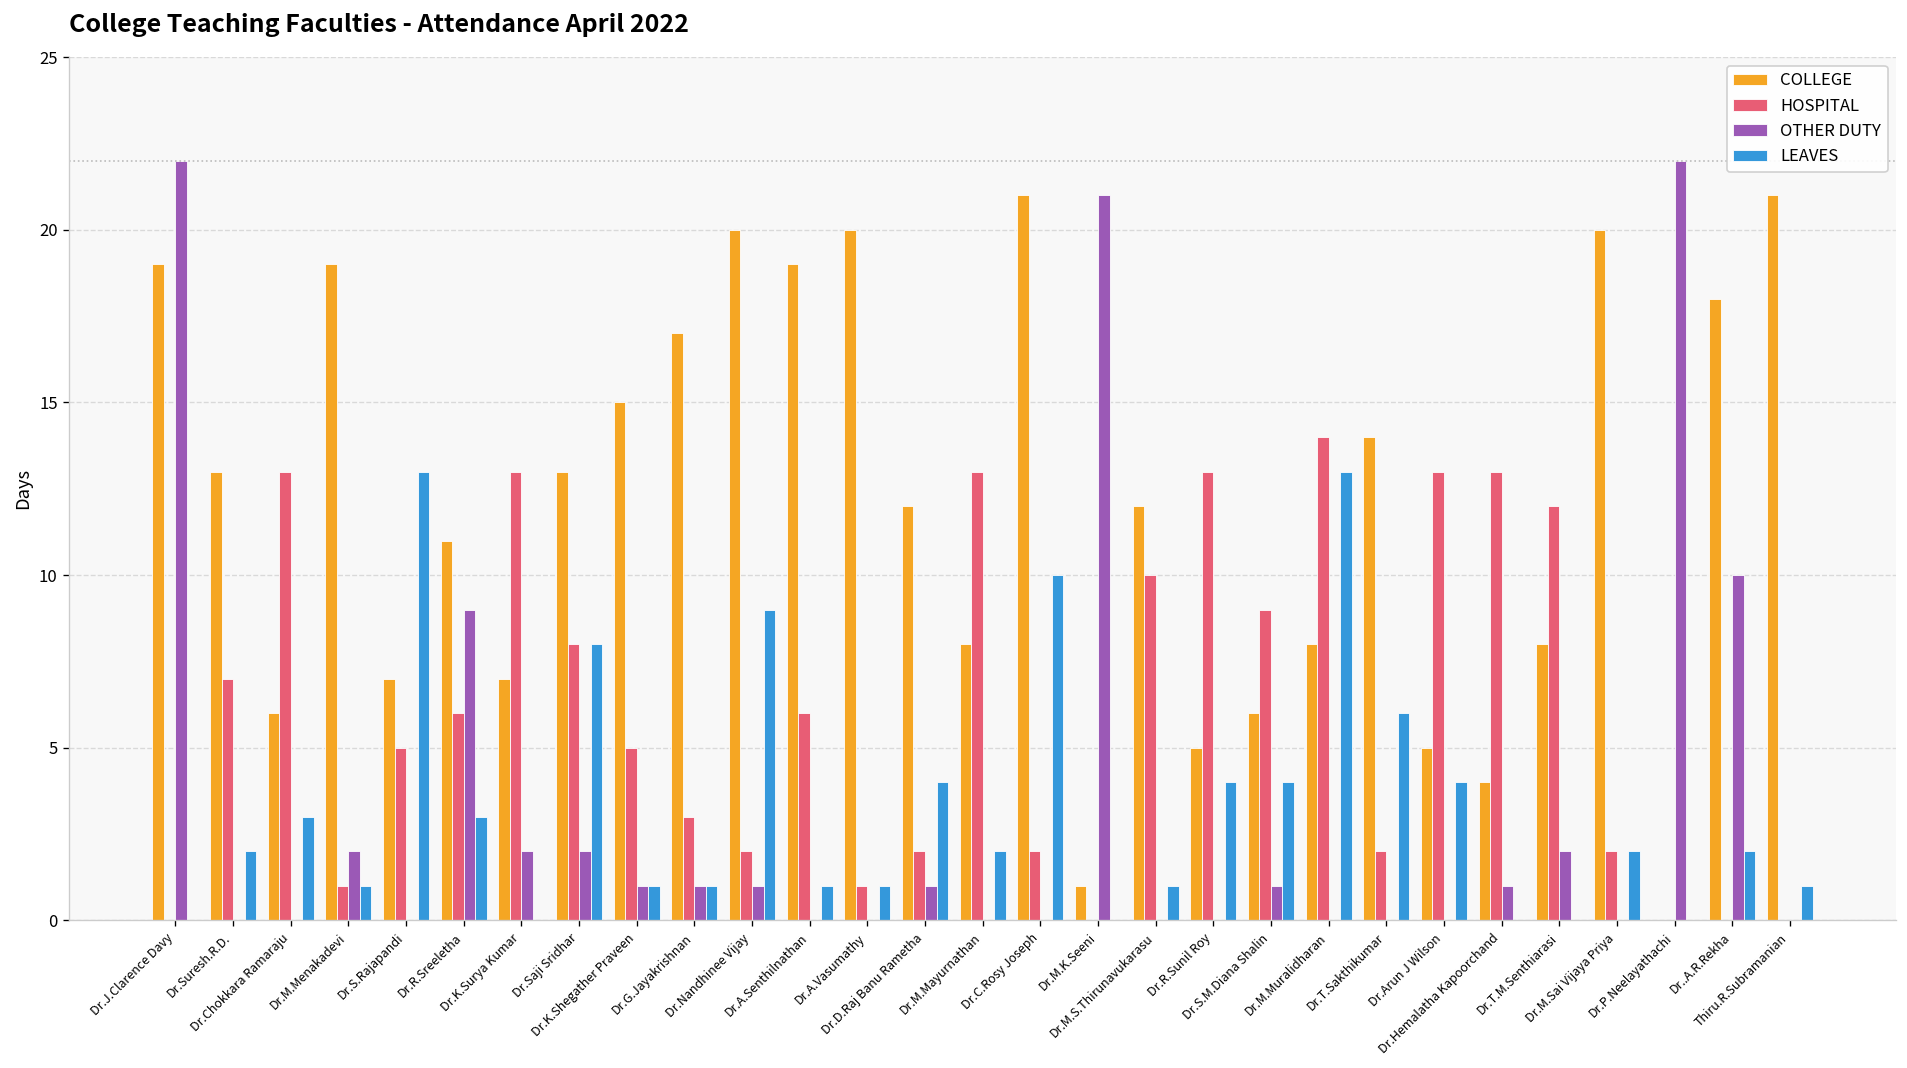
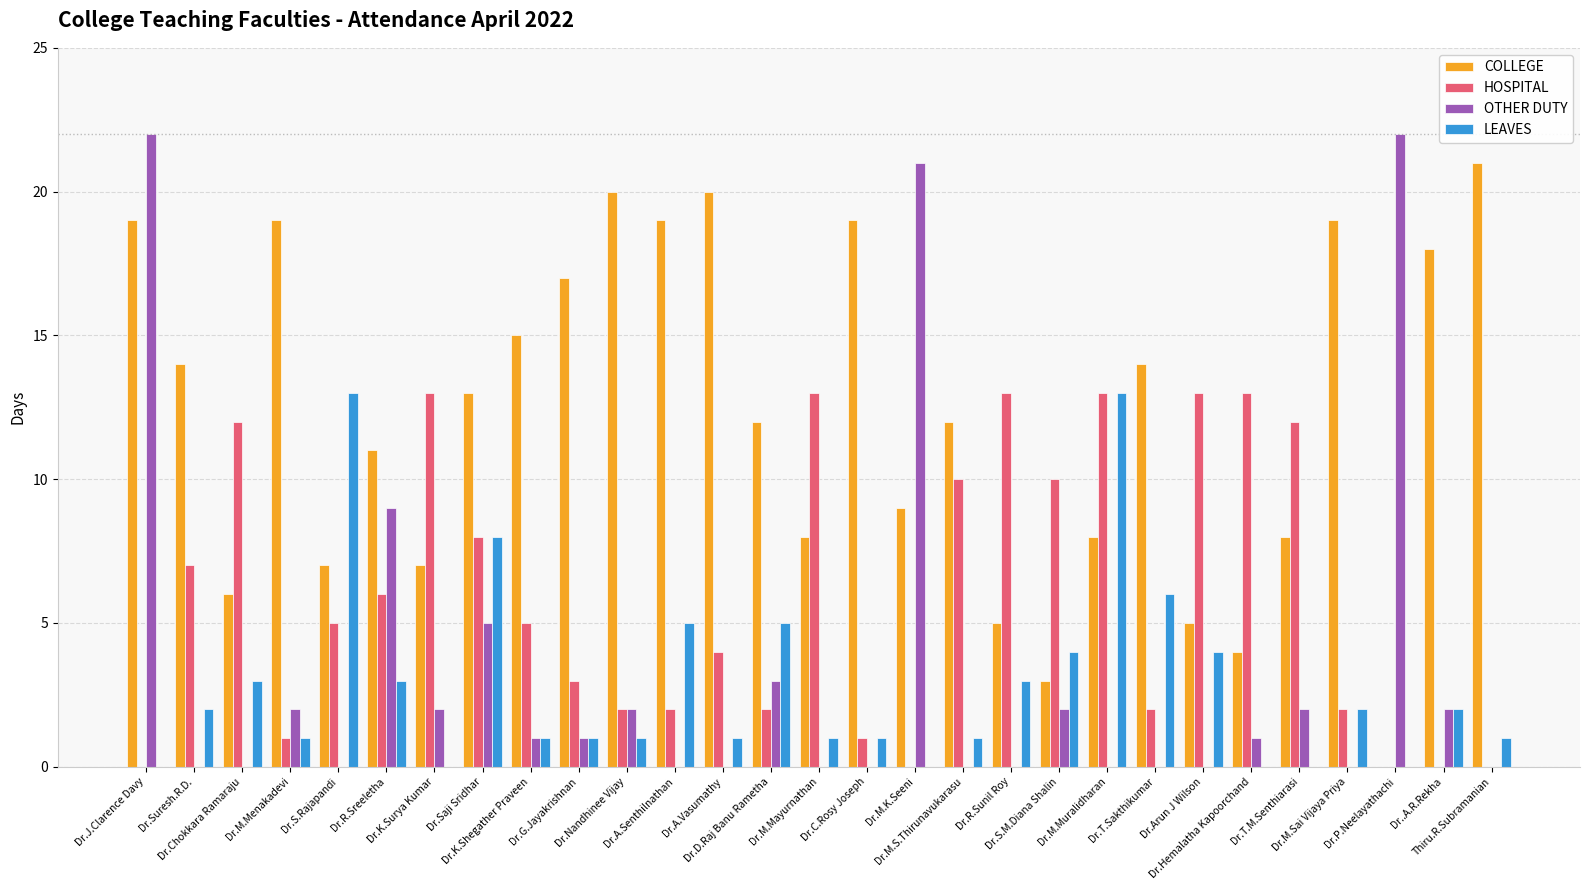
COLLEGE, Dr.Suresh.R.D.: 13 -> 14
HOSPITAL, Dr.Chokkara Ramaraju: 13 -> 12
OTHER DUTY, Dr.Saji Sridhar: 2 -> 5
OTHER DUTY, Dr.Nandhinee Vijay: 1 -> 2
LEAVES, Dr.Nandhinee Vijay: 9 -> 1
HOSPITAL, Dr.A.Senthilnathan: 6 -> 2
LEAVES, Dr.A.Senthilnathan: 1 -> 5
HOSPITAL, Dr.A.Vasumathy: 1 -> 4
OTHER DUTY, Dr.D.Raj Banu Rametha: 1 -> 3
LEAVES, Dr.D.Raj Banu Rametha: 4 -> 5
LEAVES, Dr.M.Mayurnathan: 2 -> 1
COLLEGE, Dr.C.Rosy Joseph: 21 -> 19
HOSPITAL, Dr.C.Rosy Joseph: 2 -> 1
LEAVES, Dr.C.Rosy Joseph: 10 -> 1
COLLEGE, Dr.M.K.Seeni: 1 -> 9
LEAVES, Dr.R.Sunil Roy: 4 -> 3
COLLEGE, Dr.S.M.Diana Shalin: 6 -> 3
HOSPITAL, Dr.S.M.Diana Shalin: 9 -> 10
OTHER DUTY, Dr.S.M.Diana Shalin: 1 -> 2
HOSPITAL, Dr.M.Muralidharan: 14 -> 13
COLLEGE, Dr.M.Sai Vijaya Priya: 20 -> 19
OTHER DUTY, Dr..A.R.Rekha: 10 -> 2
